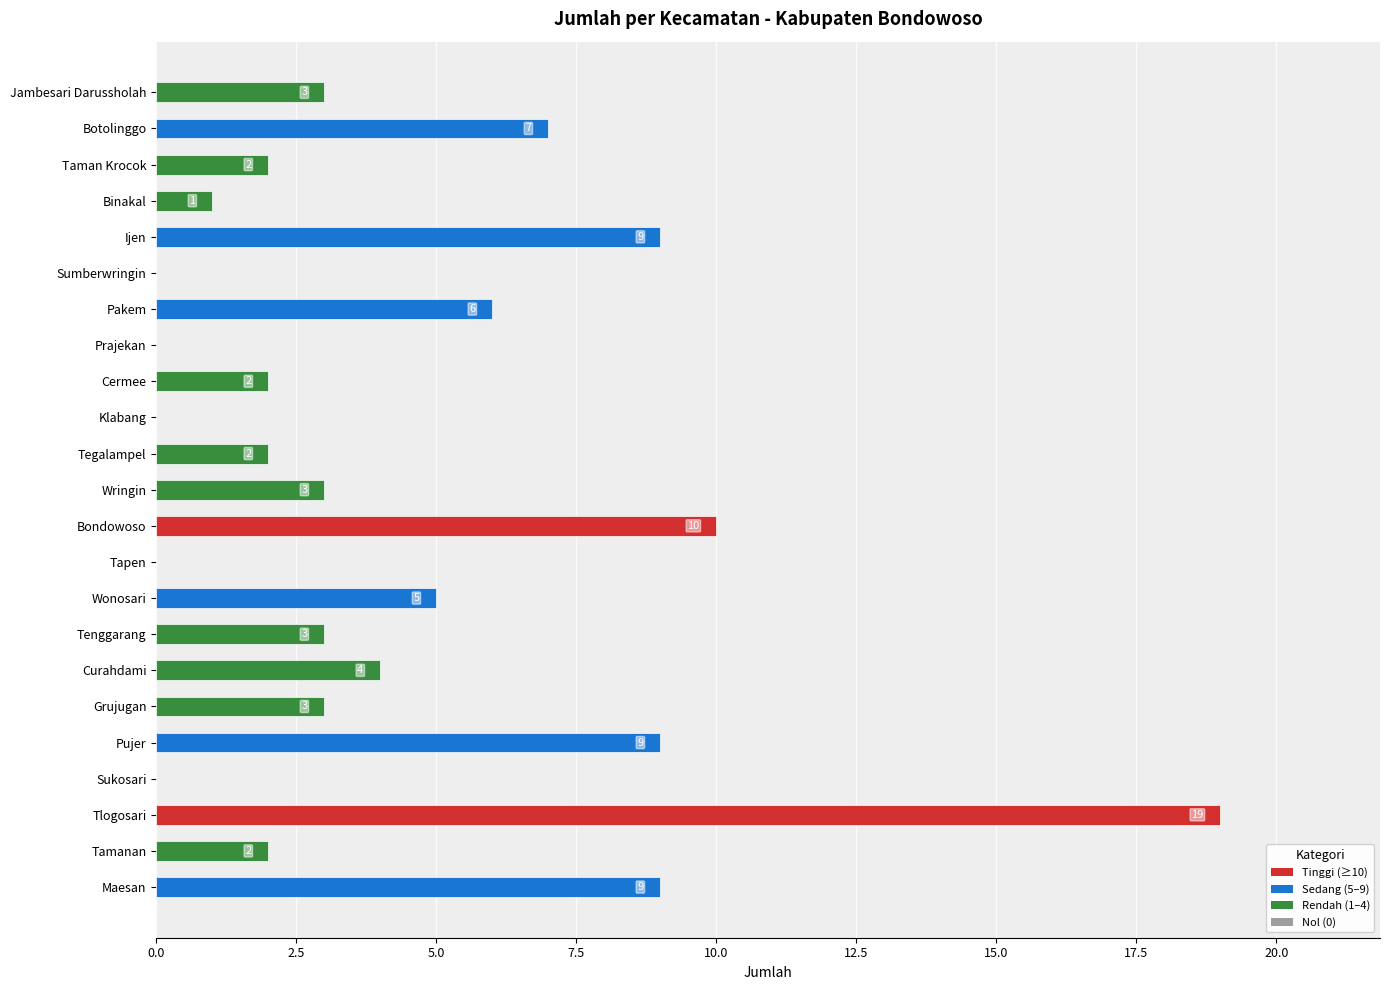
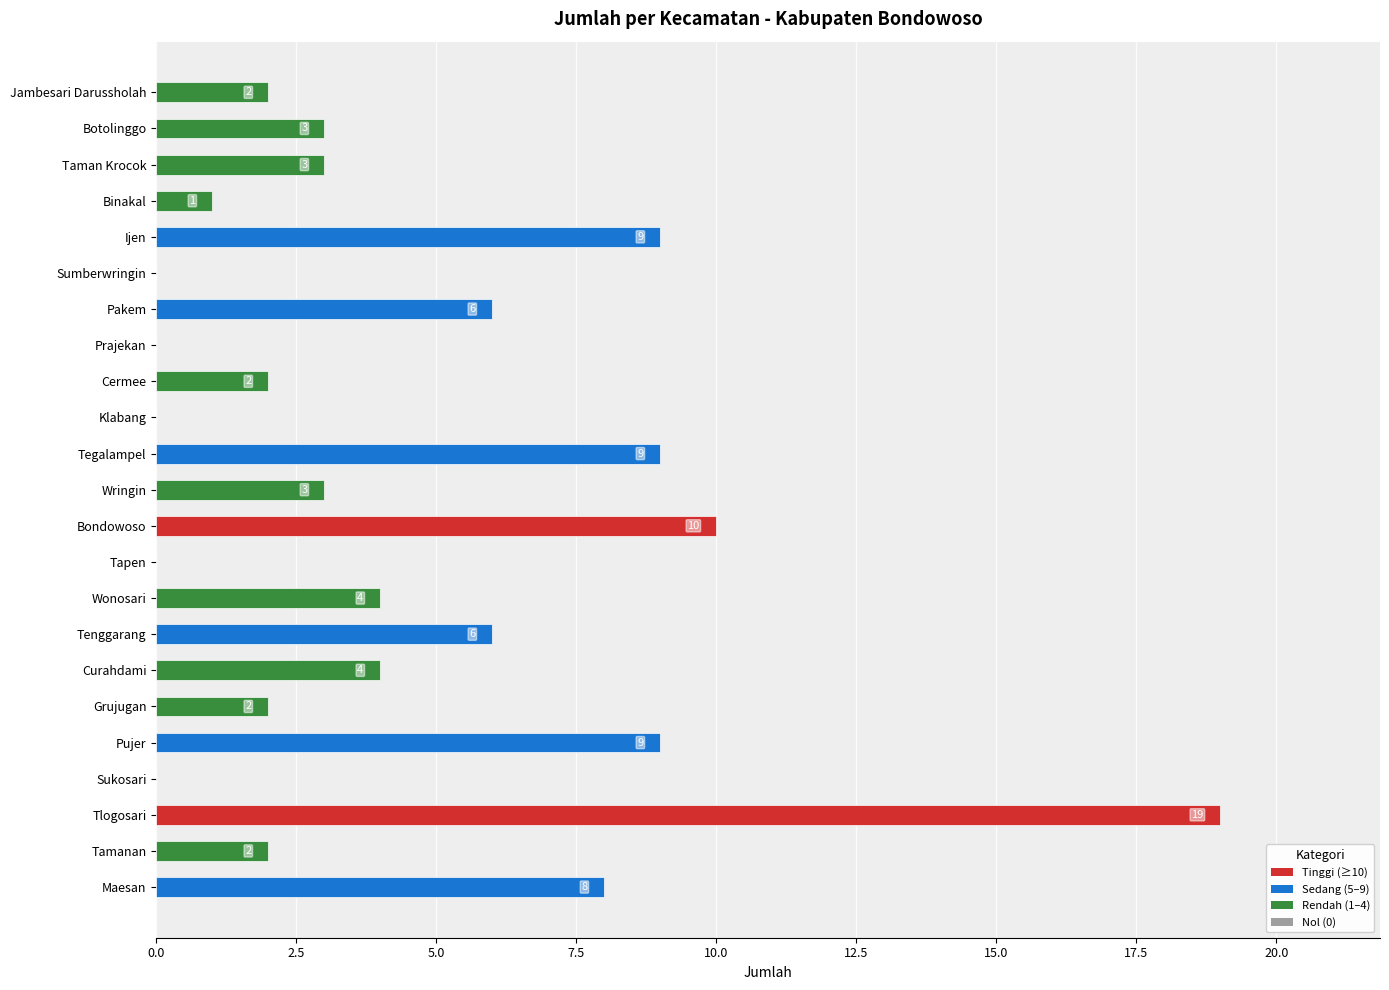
Jambesari Darussholah: 3 -> 2
Botolinggo: 7 -> 3
Taman Krocok: 2 -> 3
Tegalampel: 2 -> 9
Wonosari: 5 -> 4
Tenggarang: 3 -> 6
Grujugan: 3 -> 2
Maesan: 9 -> 8
